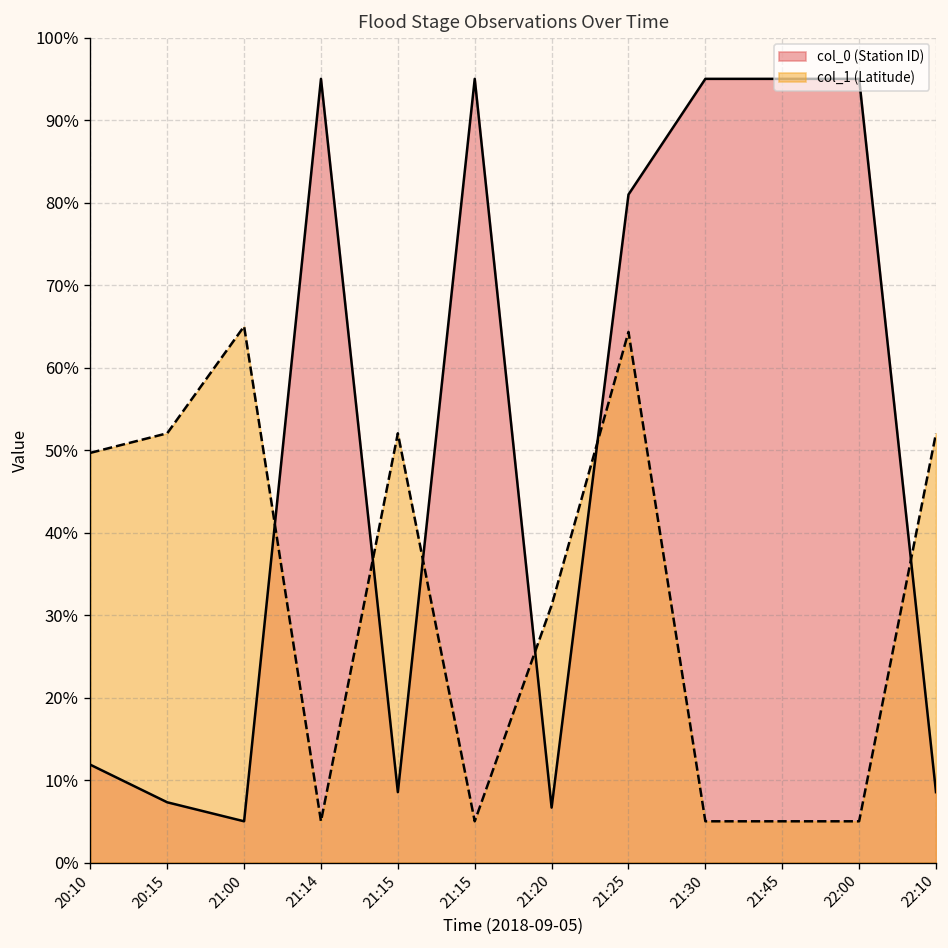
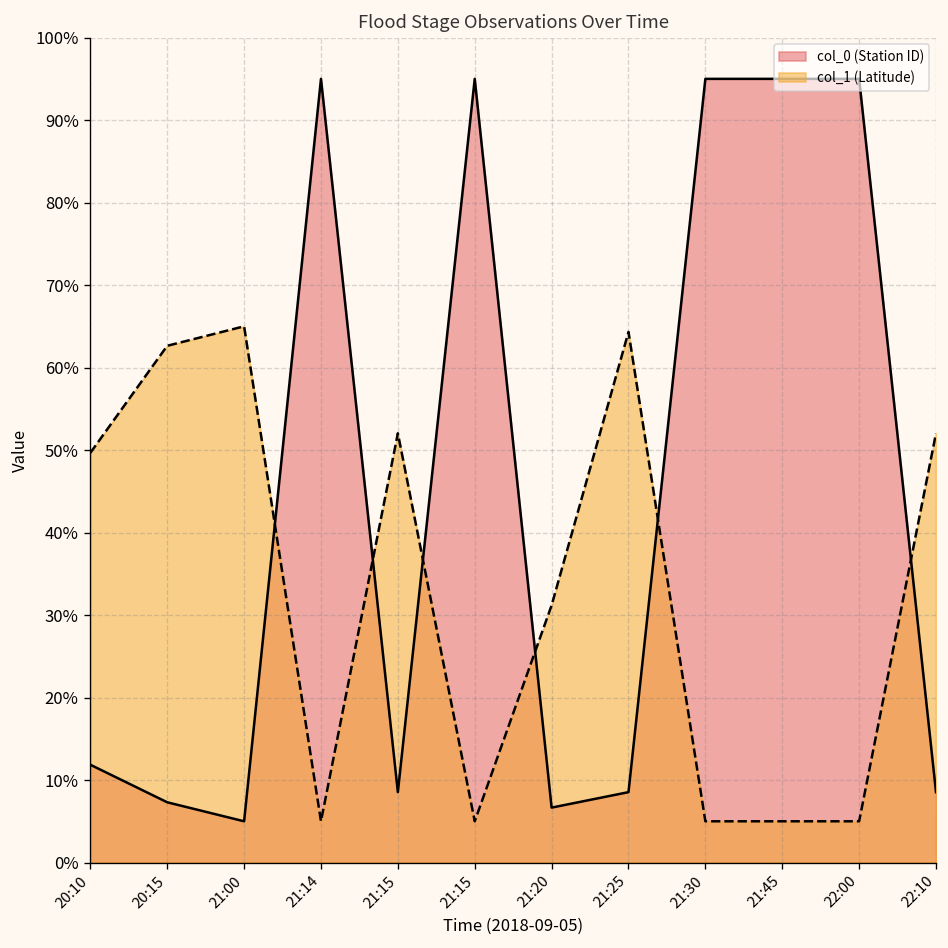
col_1 (Latitude), 20:15: 52% -> 63%
col_0 (Station ID), 21:25: 81% -> 9%
